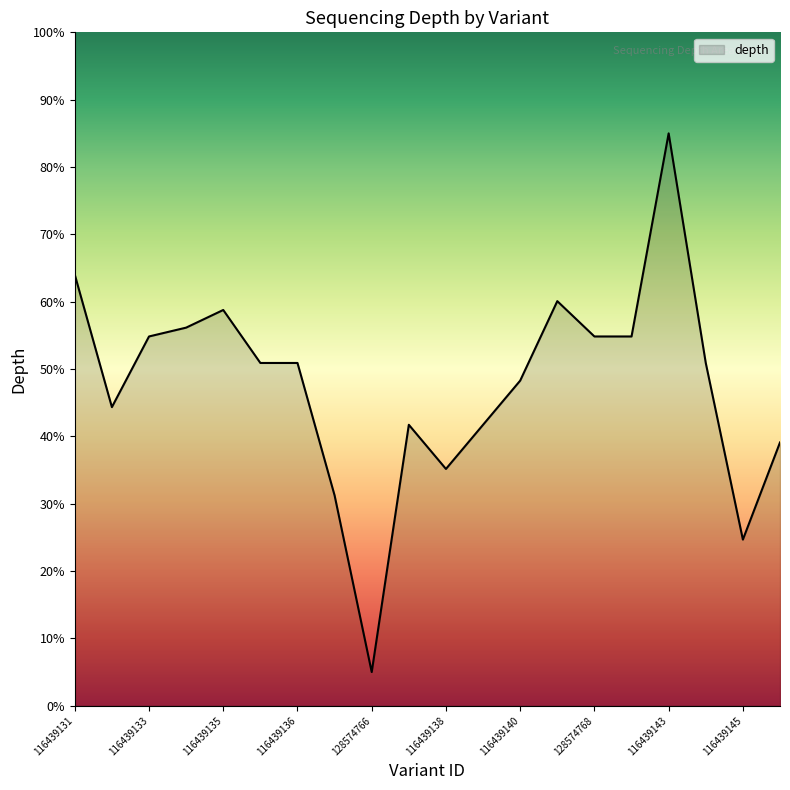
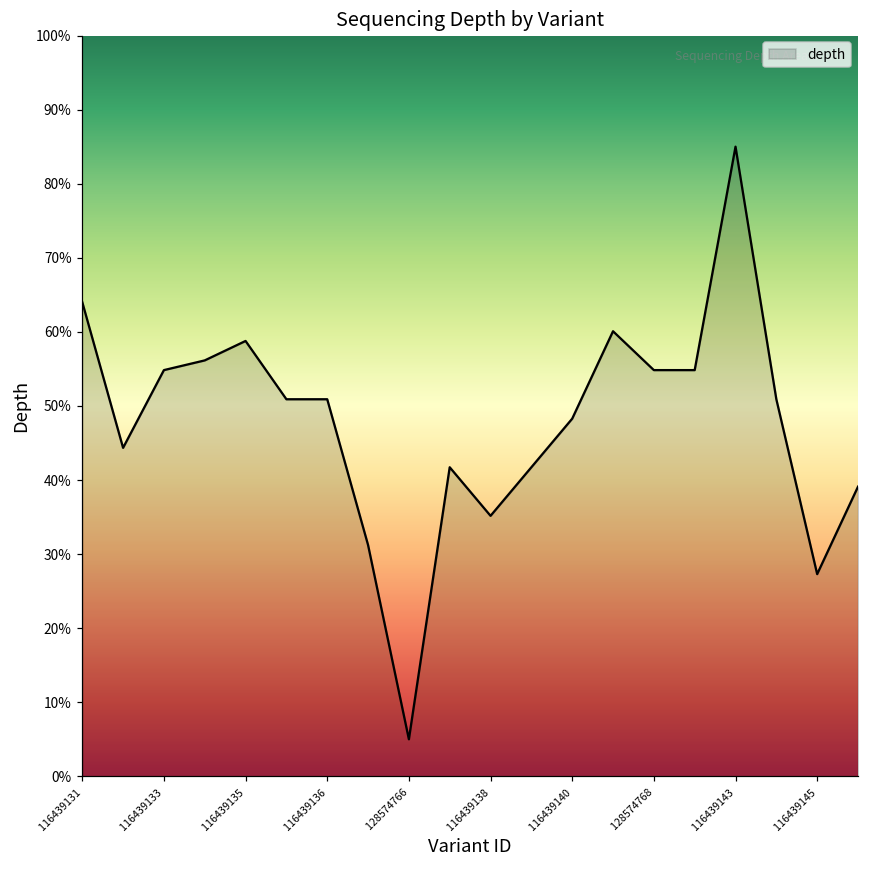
116439145: 25% -> 27%
